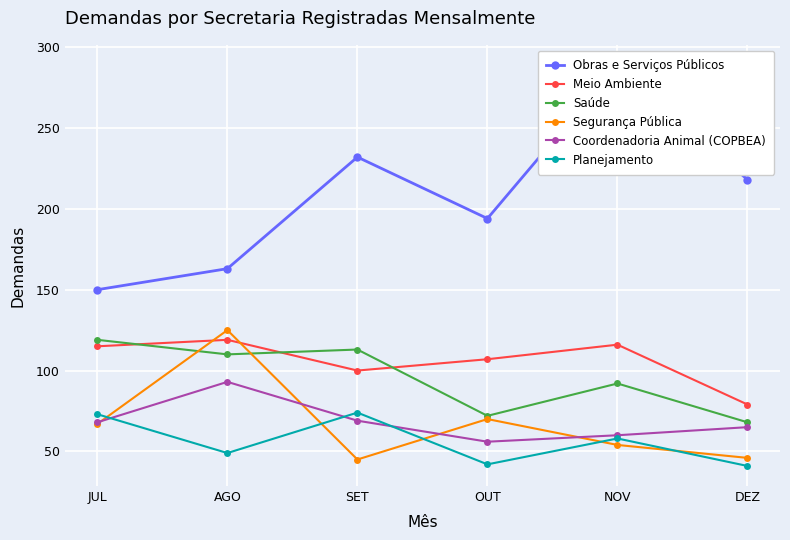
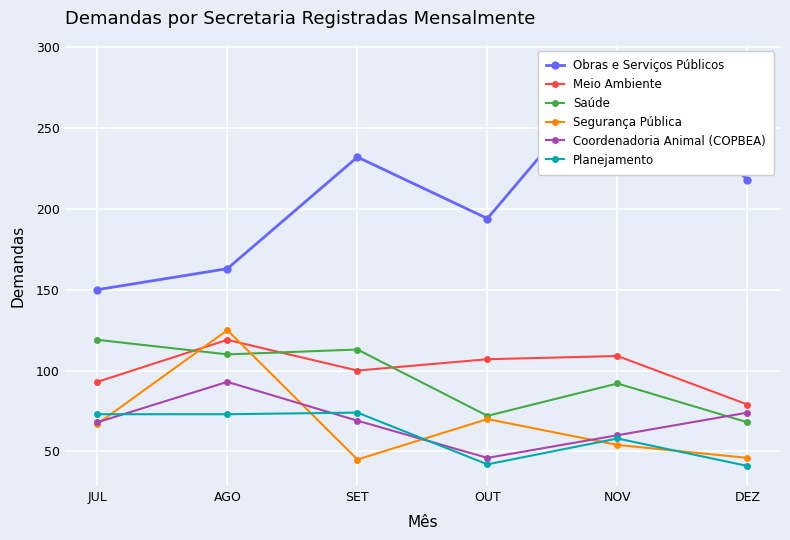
Meio Ambiente, JUL: 115 -> 93
Planejamento, AGO: 49 -> 73
Coordenadoria Animal (COPBEA), OUT: 56 -> 46
Meio Ambiente, NOV: 116 -> 109
Coordenadoria Animal (COPBEA), DEZ: 65 -> 74
